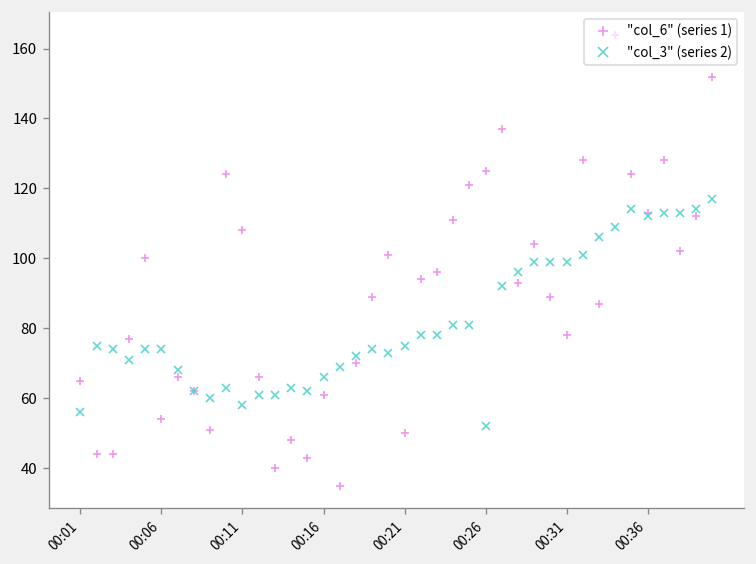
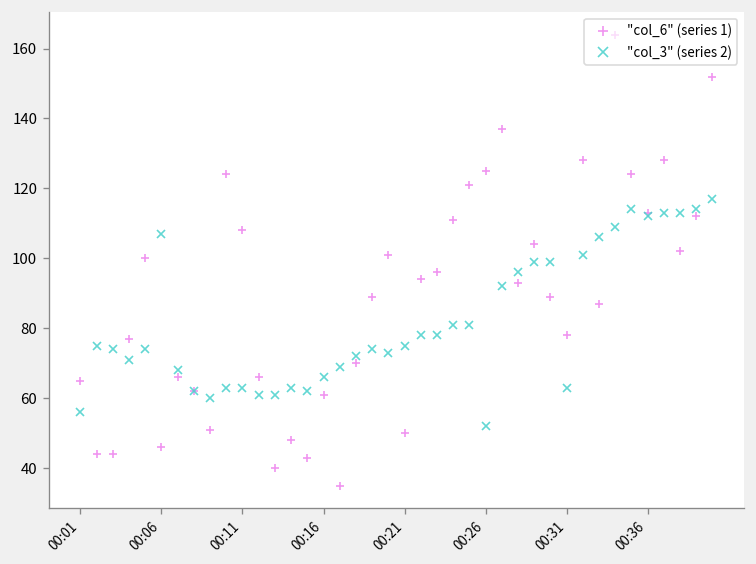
"col_6" (series 1), 00:06: 54 -> 46
"col_3" (series 2), 00:06: 74 -> 107
"col_3" (series 2), 00:11: 58 -> 63
"col_3" (series 2), 00:31: 99 -> 63
